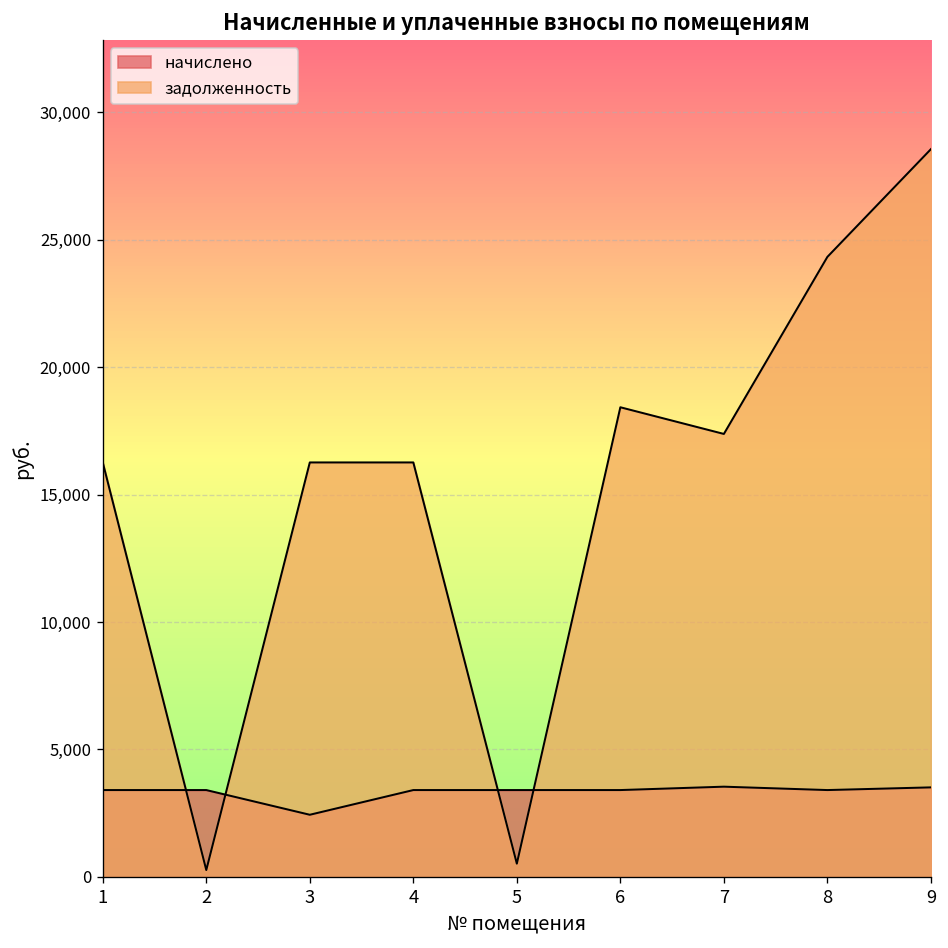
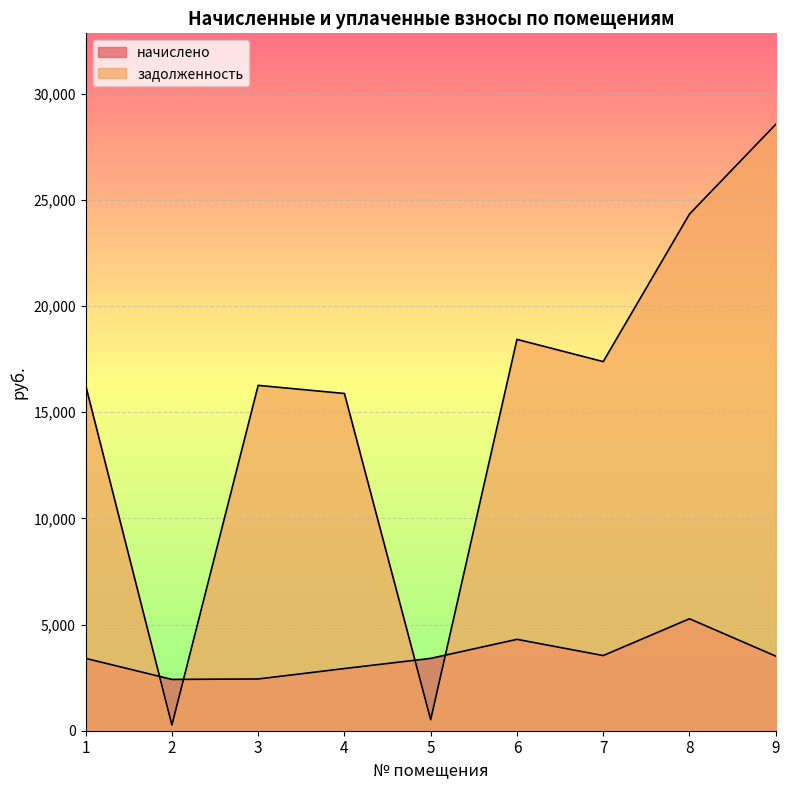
начислено, 2: 3,400 -> 2,400
начислено, 4: 3,400 -> 2,900
задолженность, 4: 16,300 -> 15,900
начислено, 6: 3,400 -> 4,300
начислено, 8: 3,400 -> 5,300
